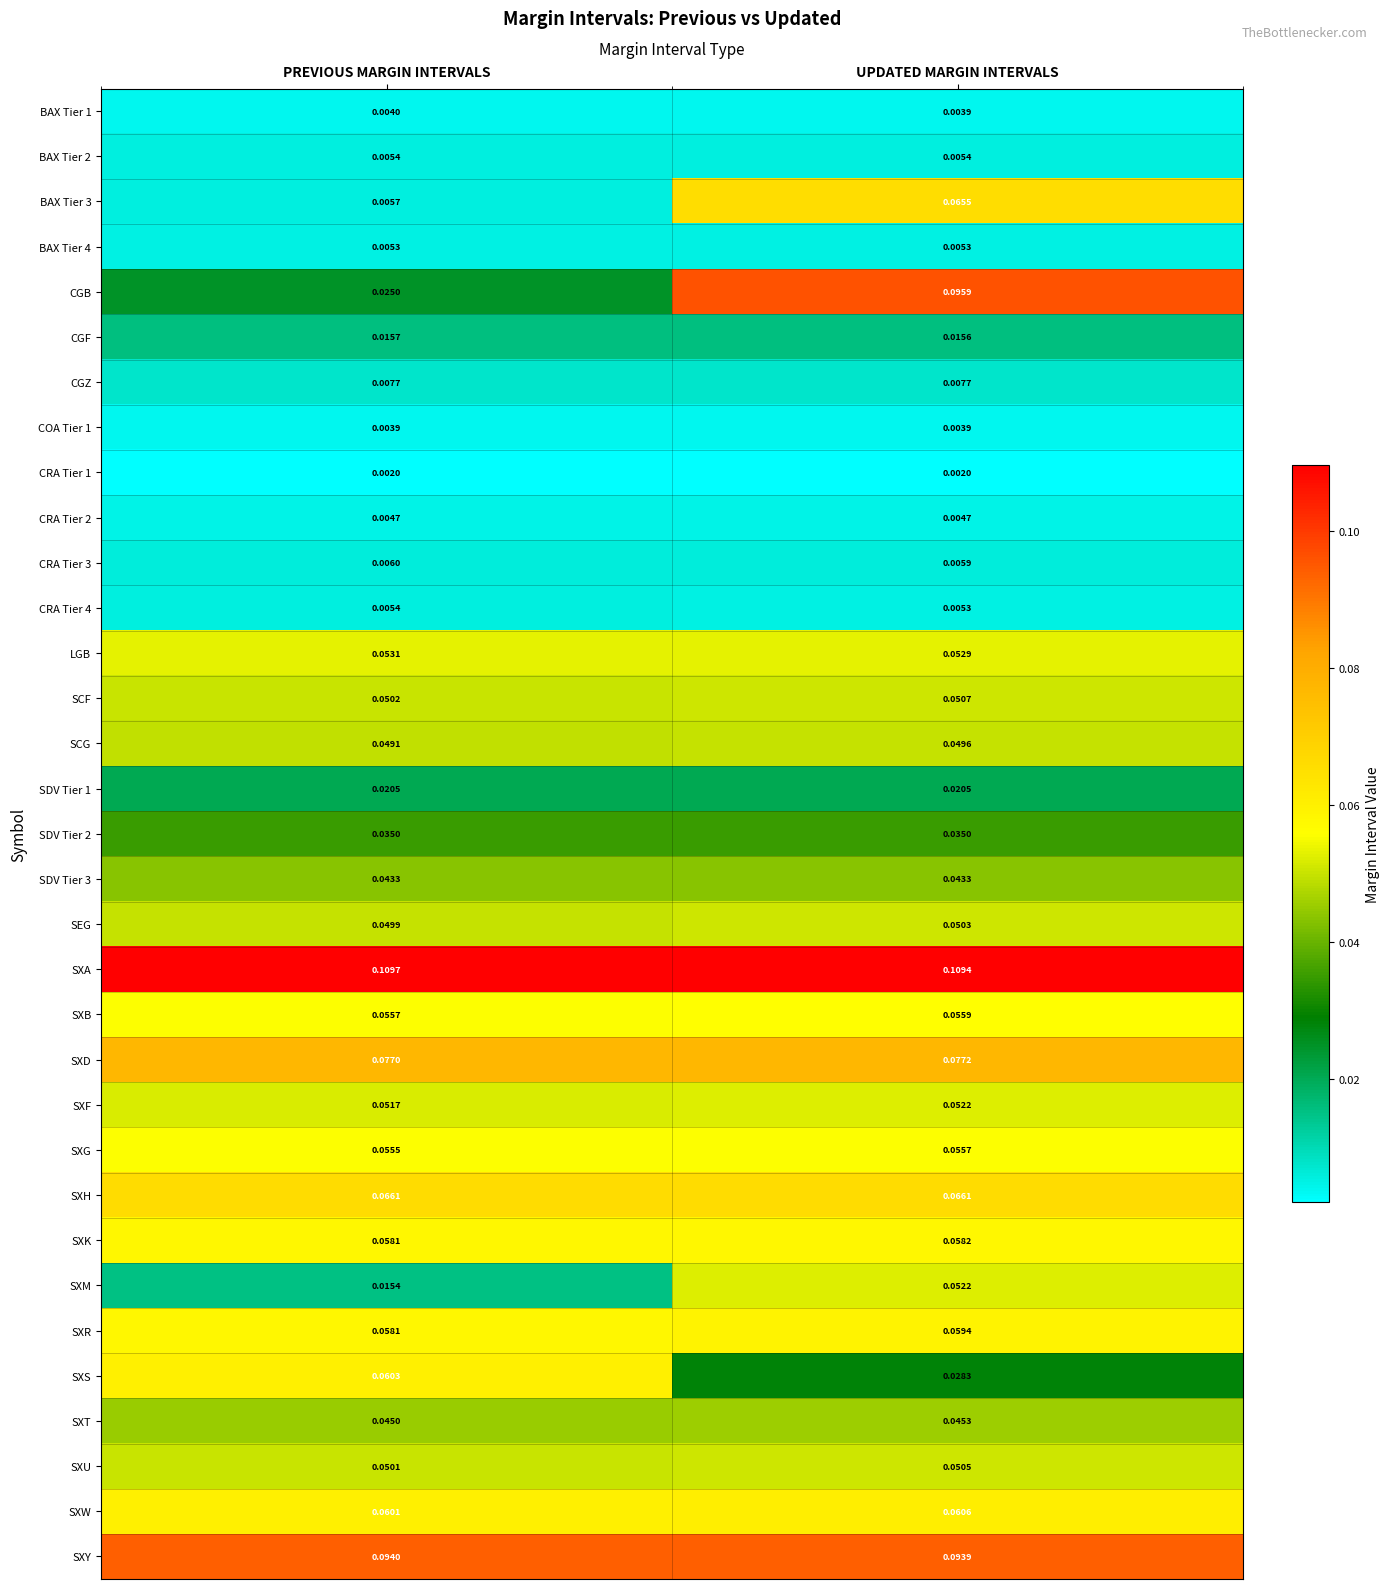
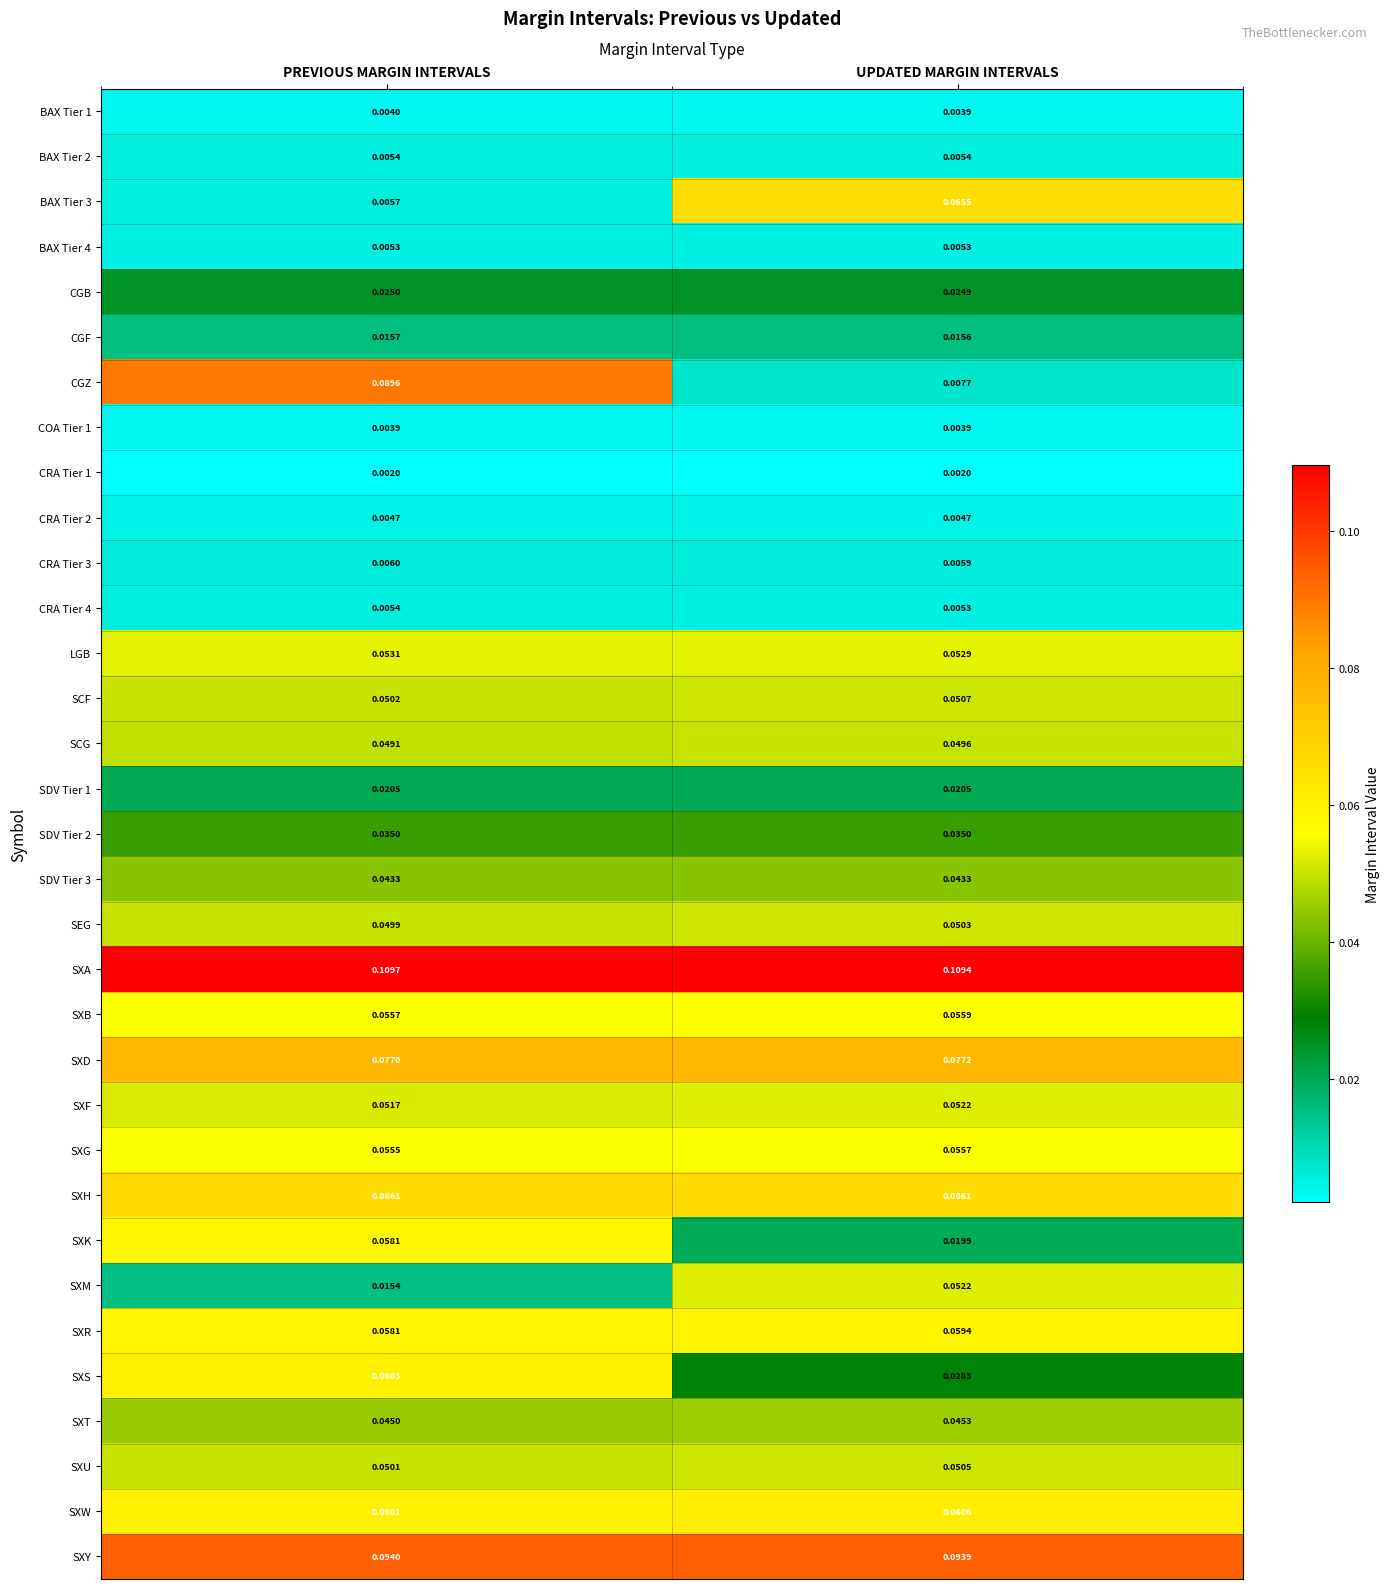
CGB, UPDATED MARGIN INTERVALS: 0.0959 -> 0.0249
CGZ, PREVIOUS MARGIN INTERVALS: 0.0077 -> 0.0896
SXK, UPDATED MARGIN INTERVALS: 0.0582 -> 0.0199
